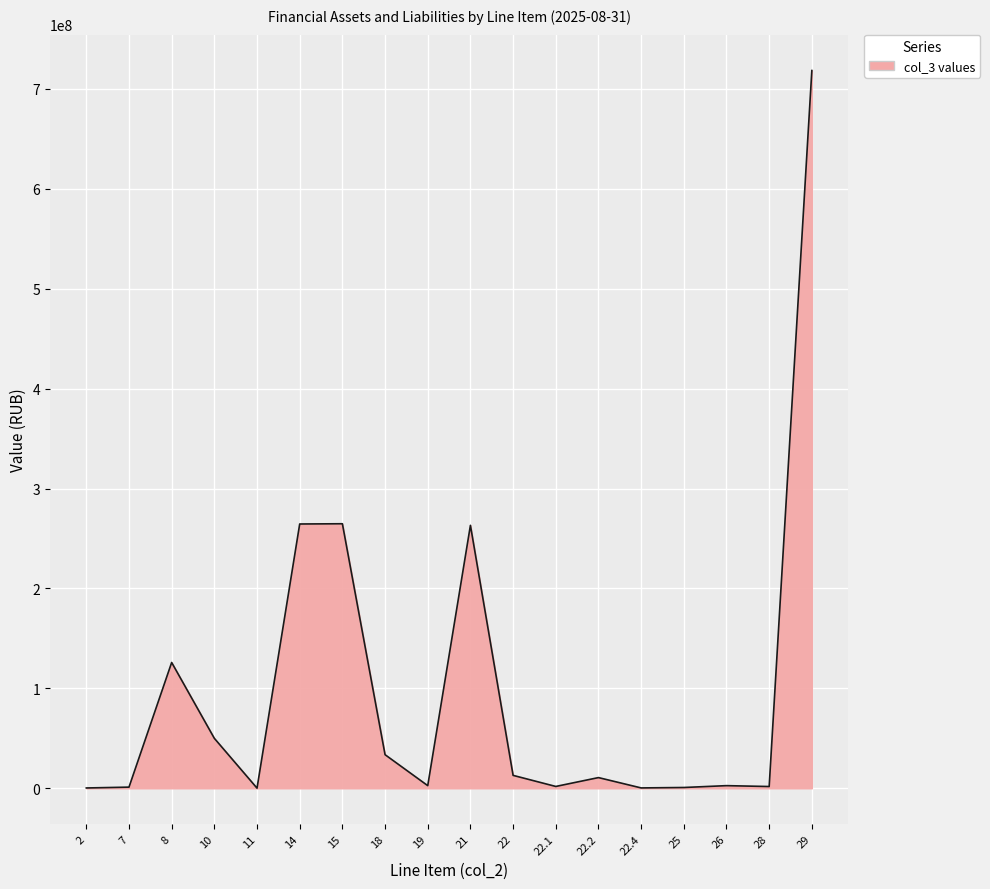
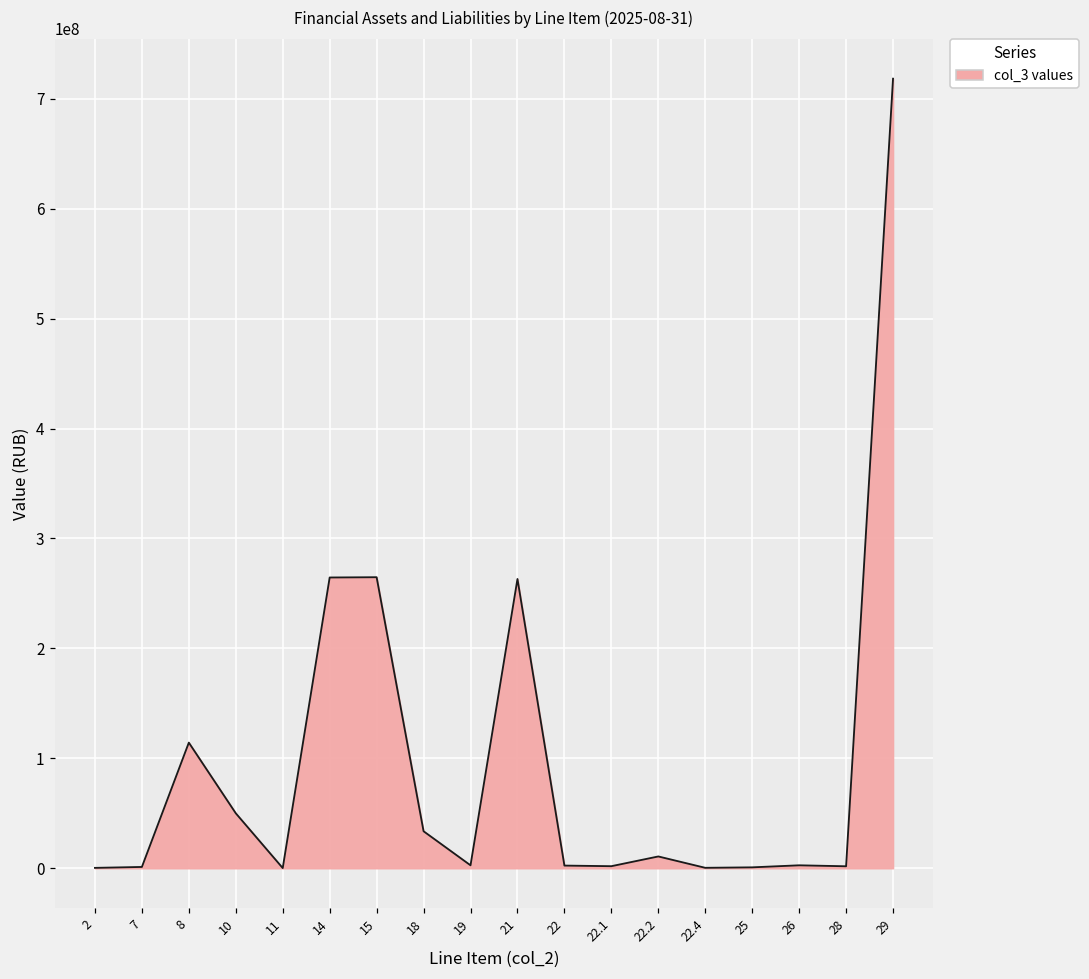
8: 130000000 -> 110000000
22: 10000000 -> 0
